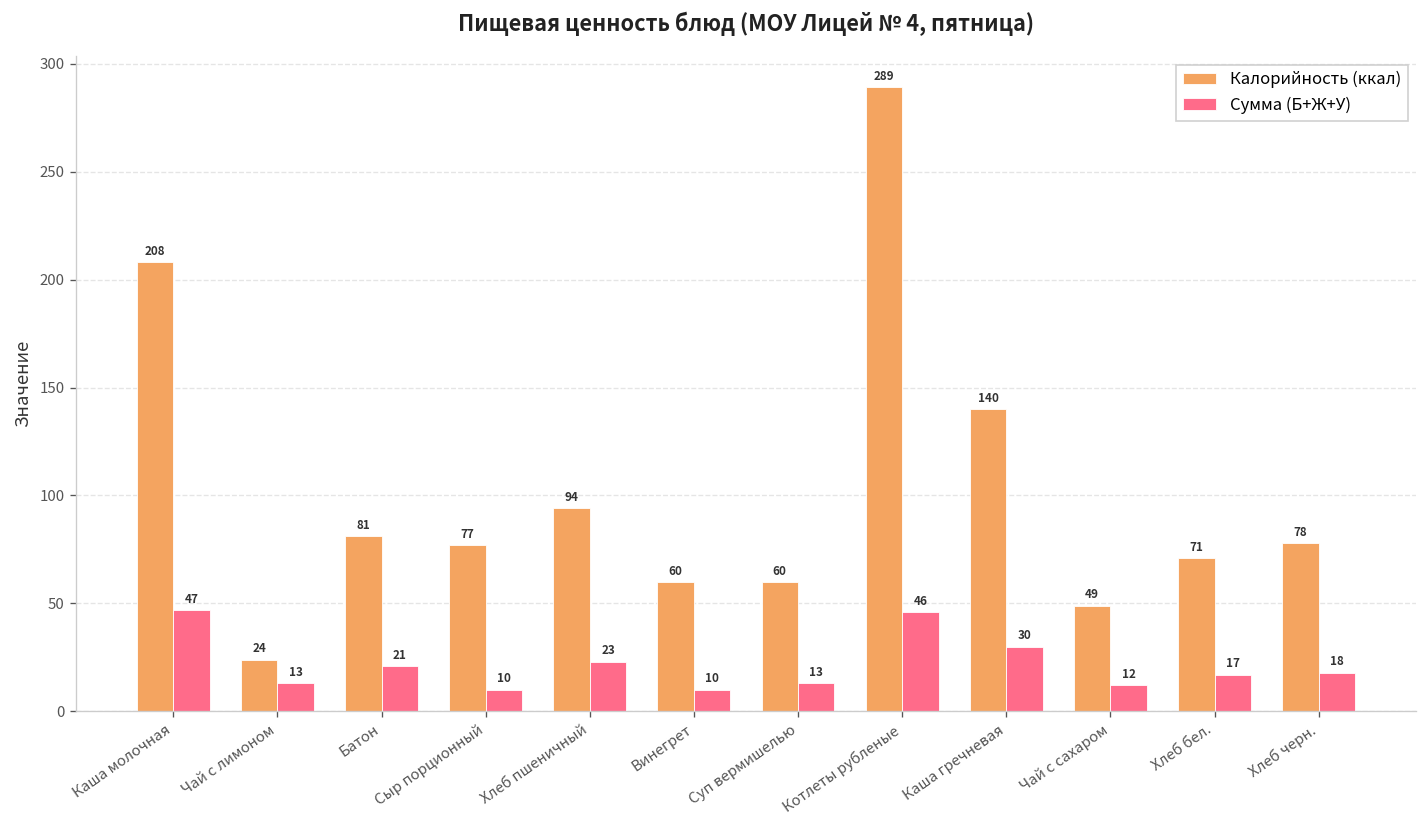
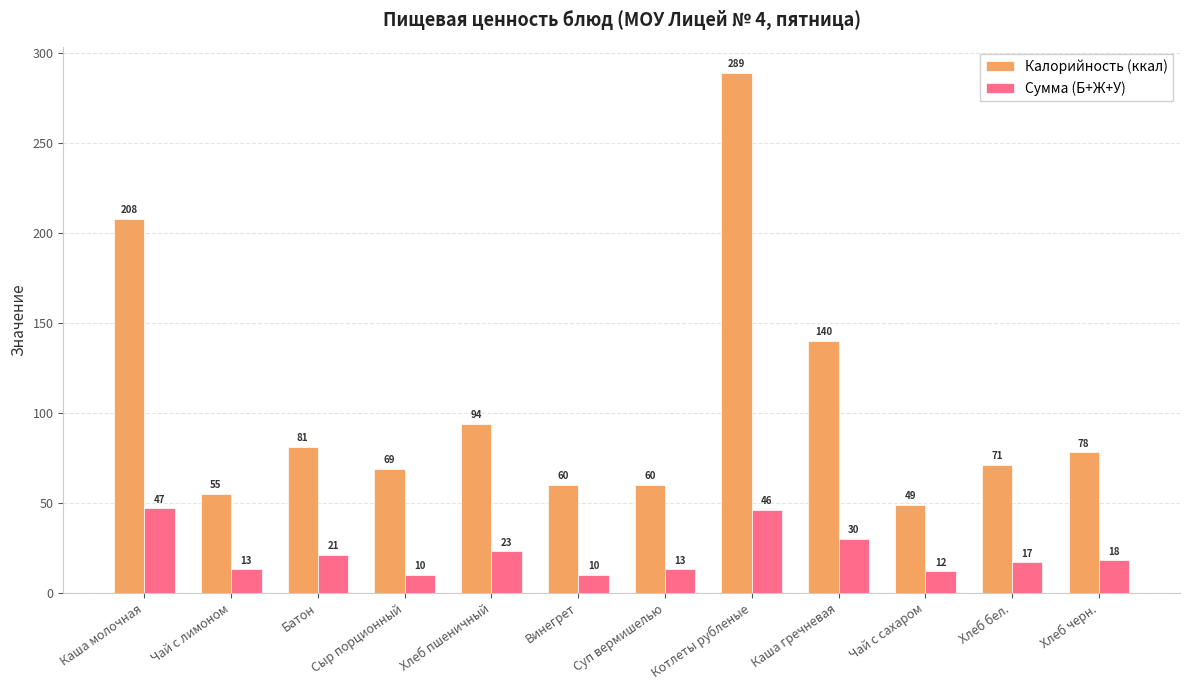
Калорийность (ккал), Чай с лимоном: 24 -> 55
Калорийность (ккал), Сыр порционный: 77 -> 69
